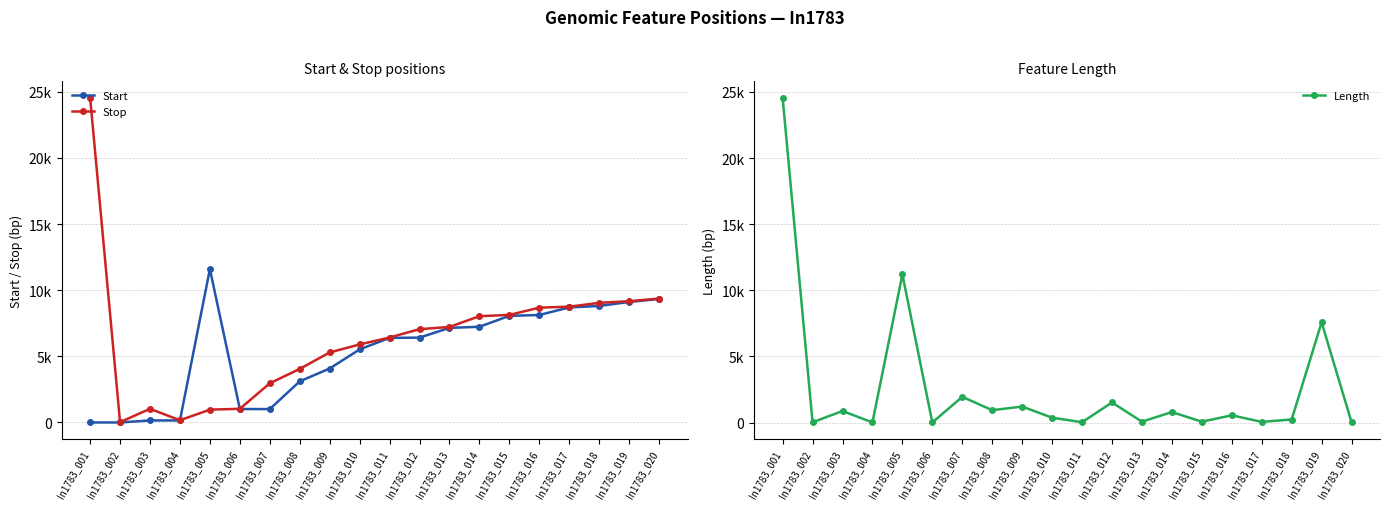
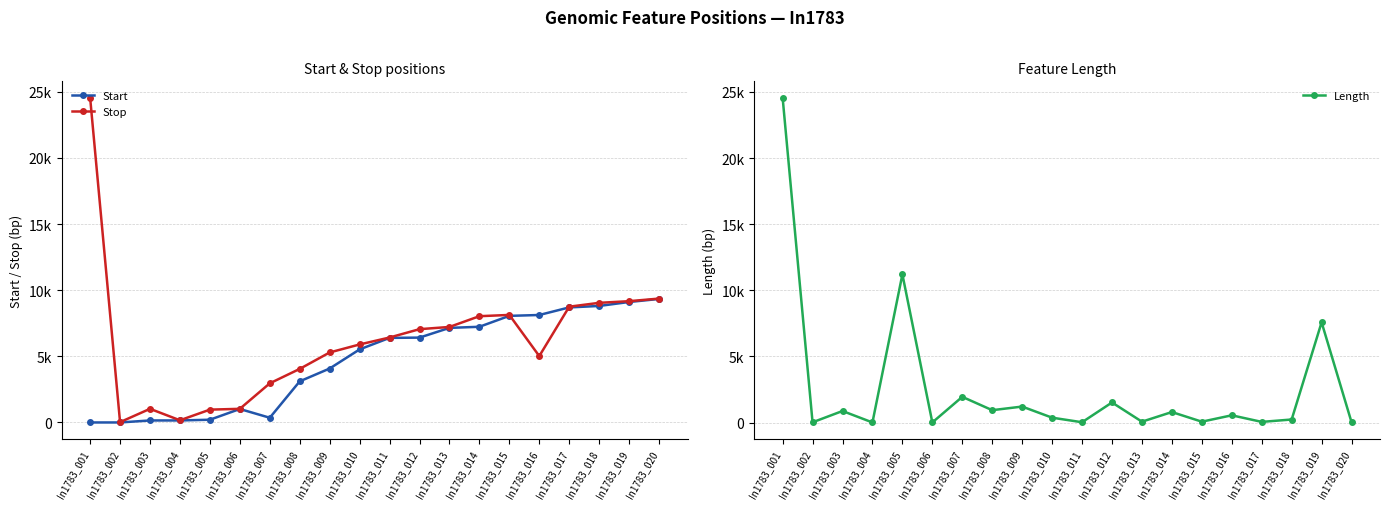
Start & Stop positions, Start, In1783_005: 11600 -> 200
Start & Stop positions, Start, In1783_007: 1000 -> 400
Start & Stop positions, Stop, In1783_016: 8700 -> 5000
